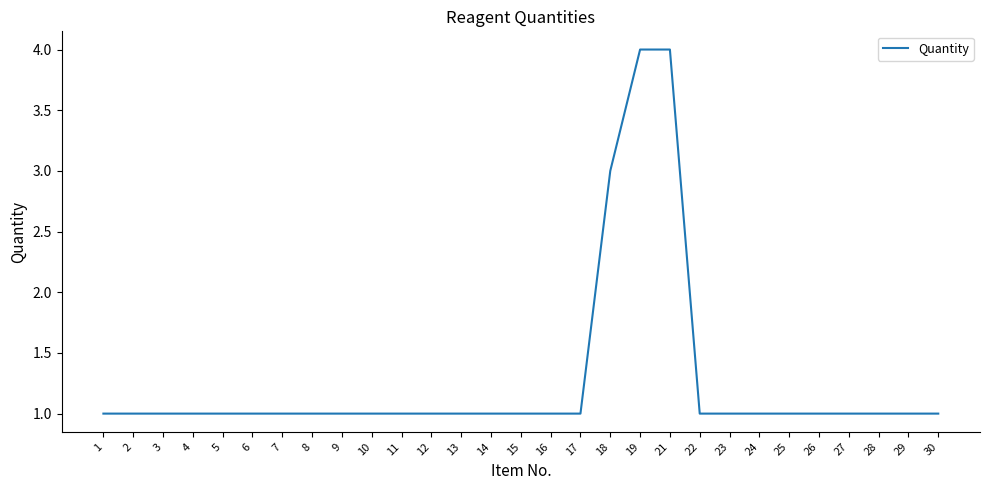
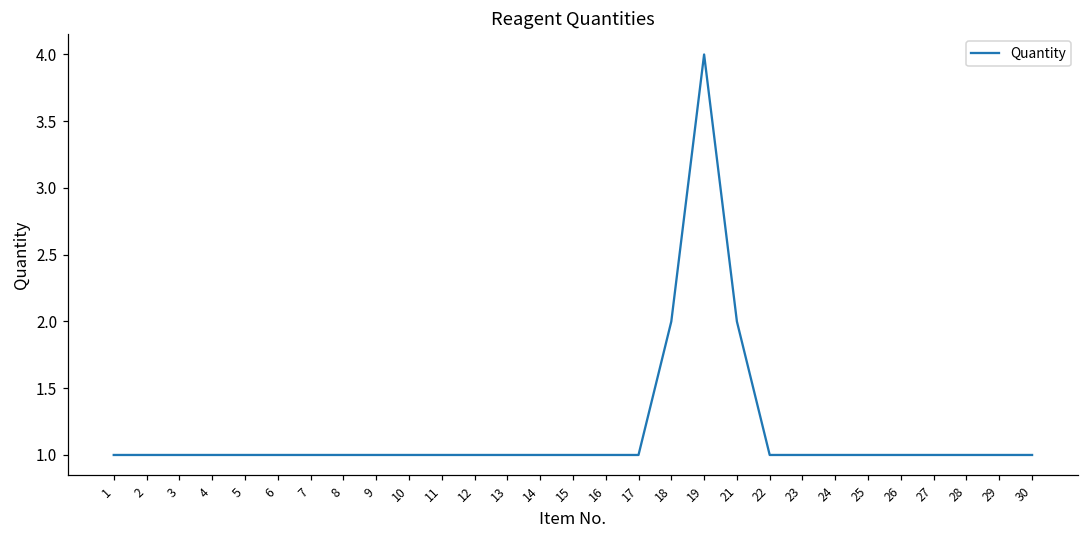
18: 3 -> 2
21: 4 -> 2
